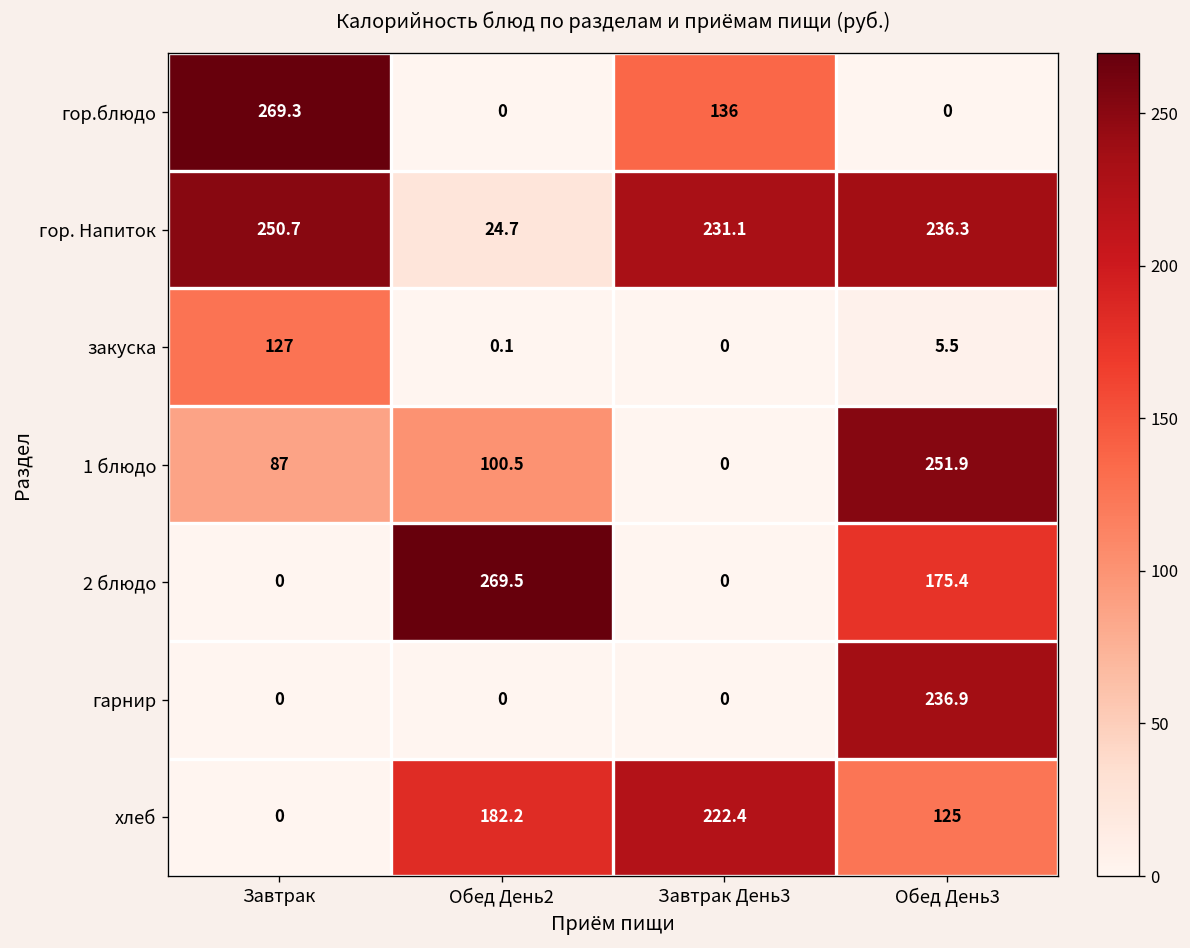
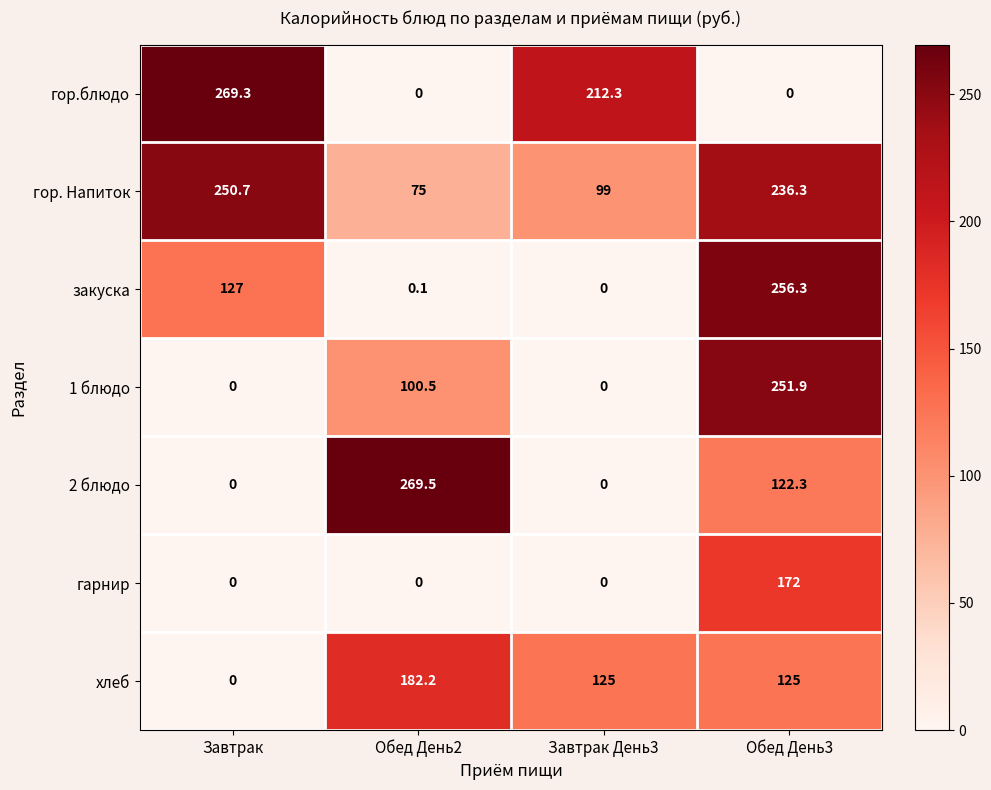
гор.блюдо, Завтрак День3: 136 -> 212.3
гор. Напиток, Обед День2: 24.7 -> 75
гор. Напиток, Завтрак День3: 231.1 -> 99
закуска, Обед День3: 5.5 -> 256.3
1 блюдо, Завтрак: 87 -> 0
2 блюдо, Обед День3: 175.4 -> 122.3
гарнир, Обед День3: 236.9 -> 172
хлеб, Завтрак День3: 222.4 -> 125
